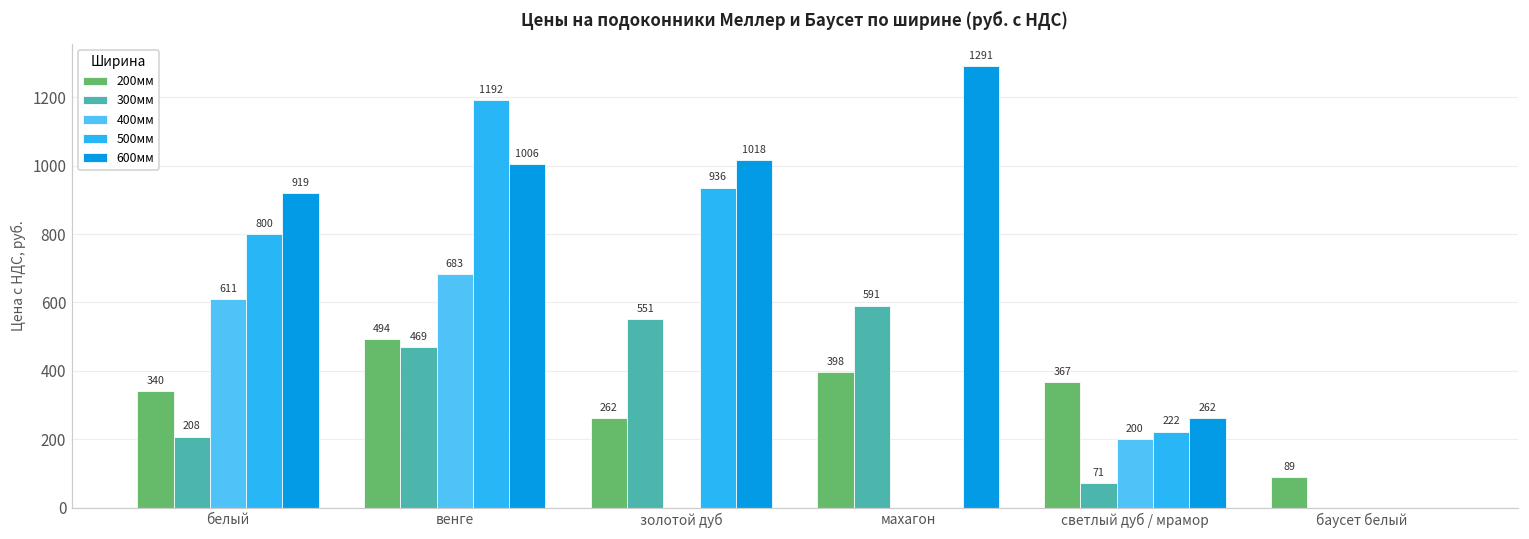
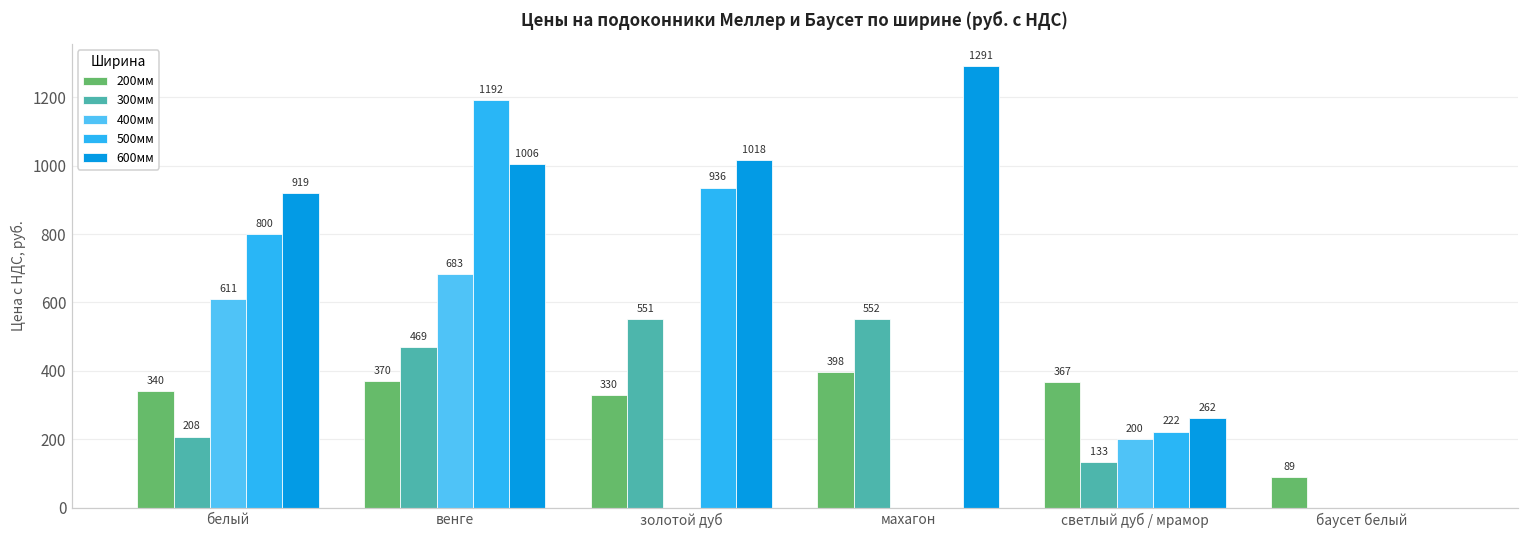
200мм, венге: 494 -> 370
200мм, золотой дуб: 262 -> 330
300мм, махагон: 591 -> 552
300мм, светлый дуб / мрамор: 71 -> 133
